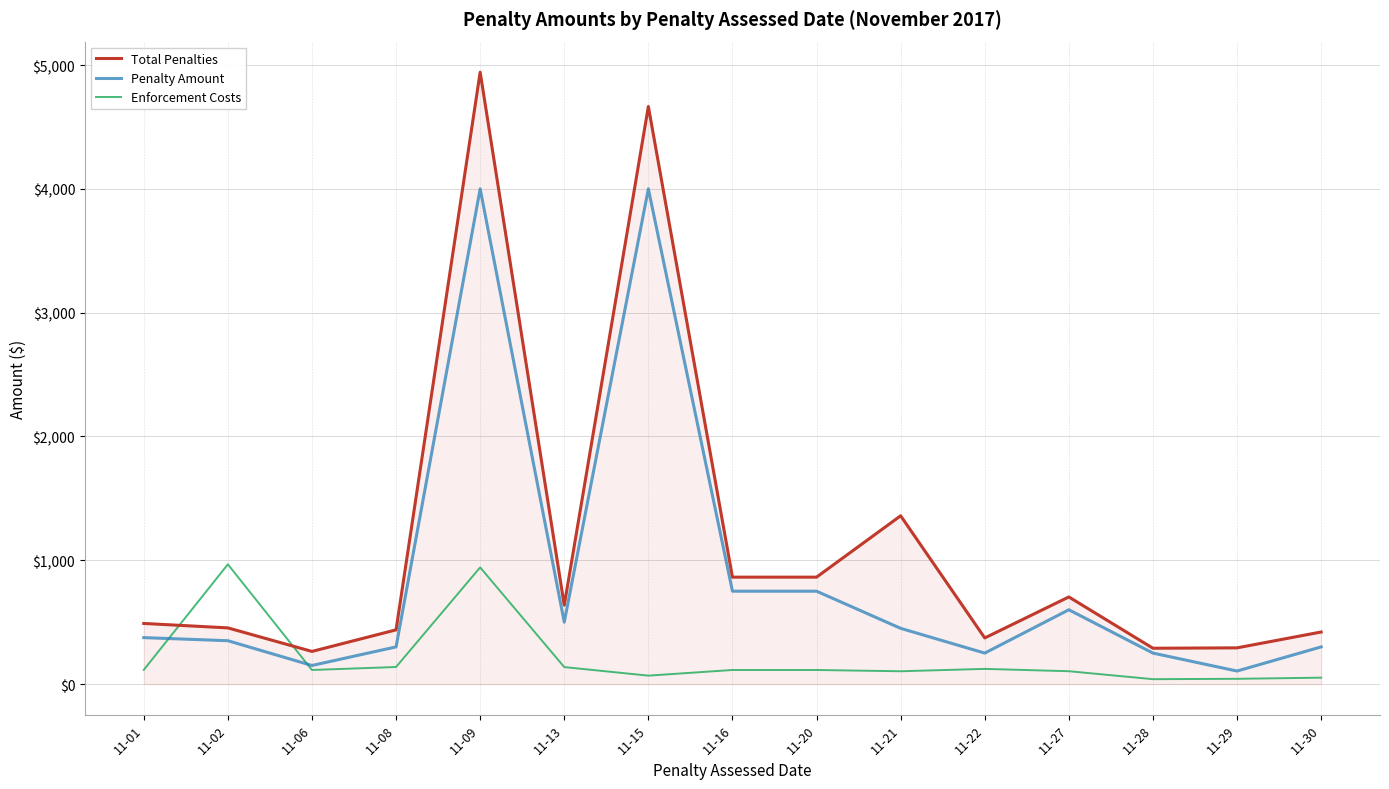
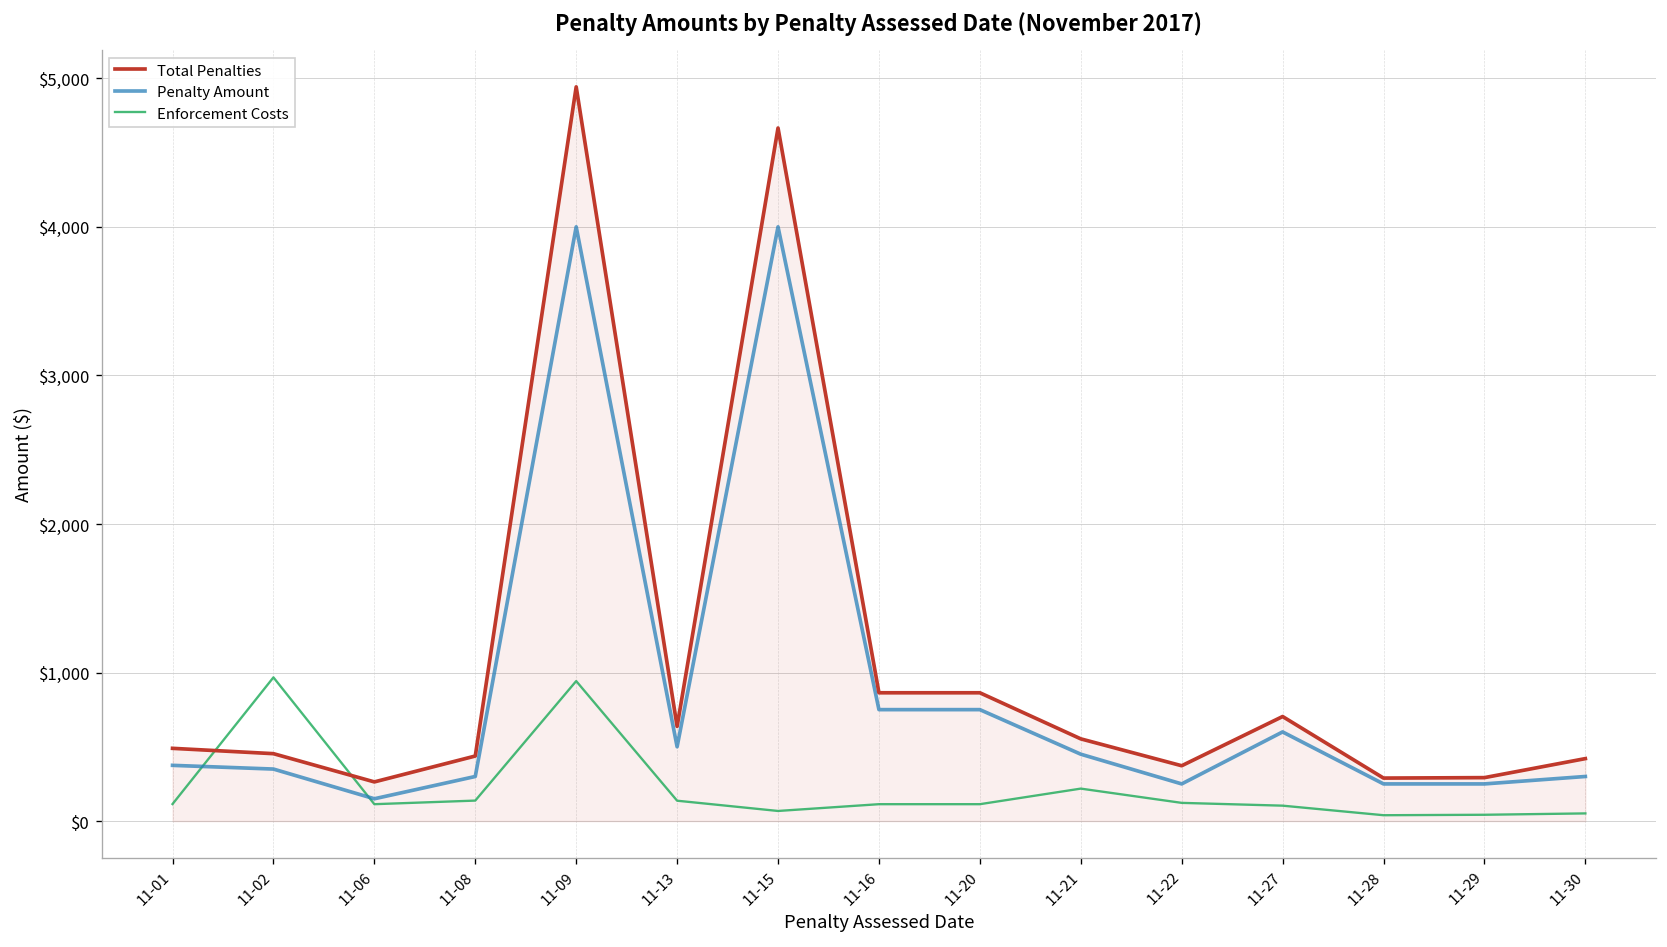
Total Penalties, 11-21: $1,360 -> $550
Enforcement Costs, 11-21: $100 -> $220
Penalty Amount, 11-29: $110 -> $250
